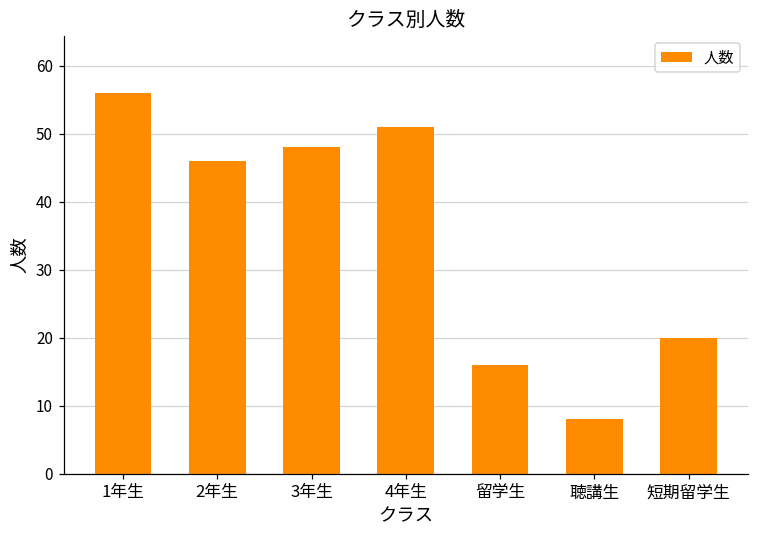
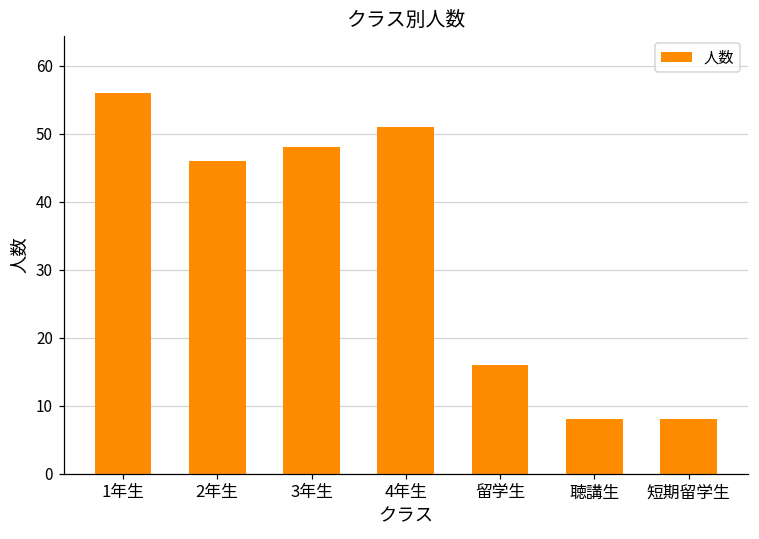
短期留学生: 20 -> 8
